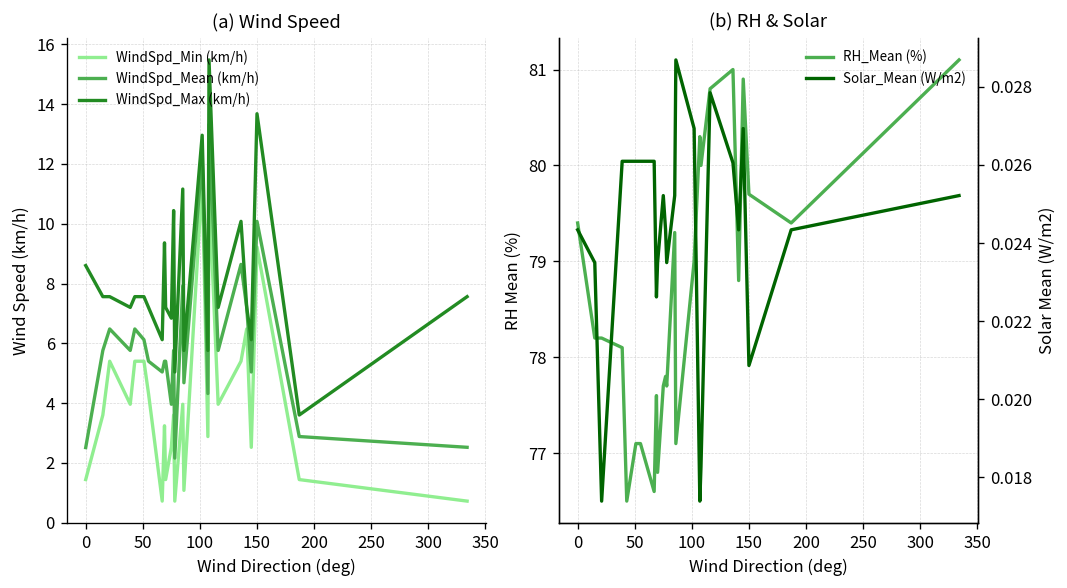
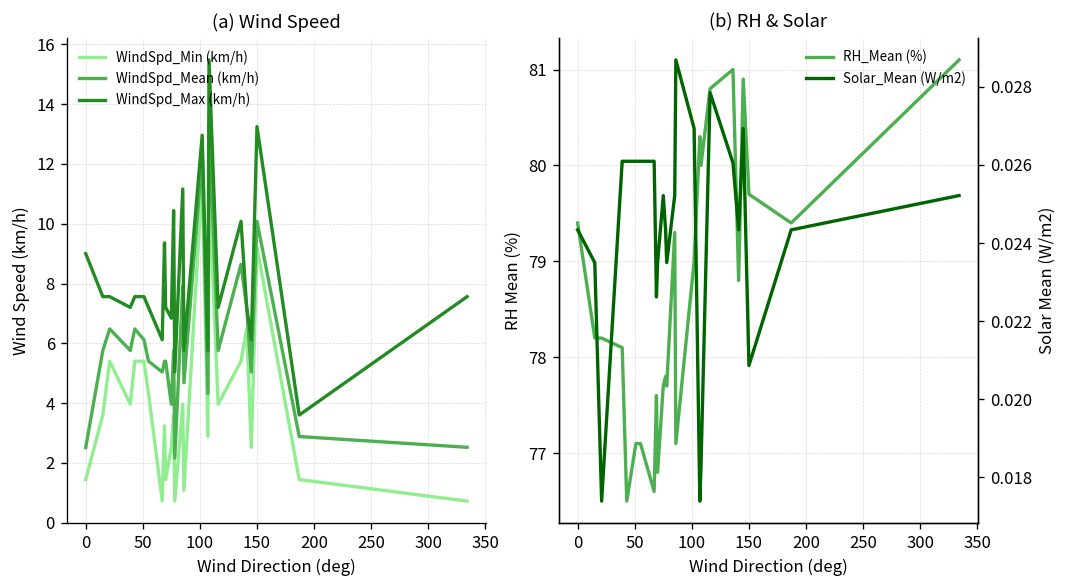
(a) Wind Speed, WindSpd_Max (km/h), 0: 8.6 -> 9.0
(a) Wind Speed, WindSpd_Max (km/h), 150: 13.7 -> 13.3
